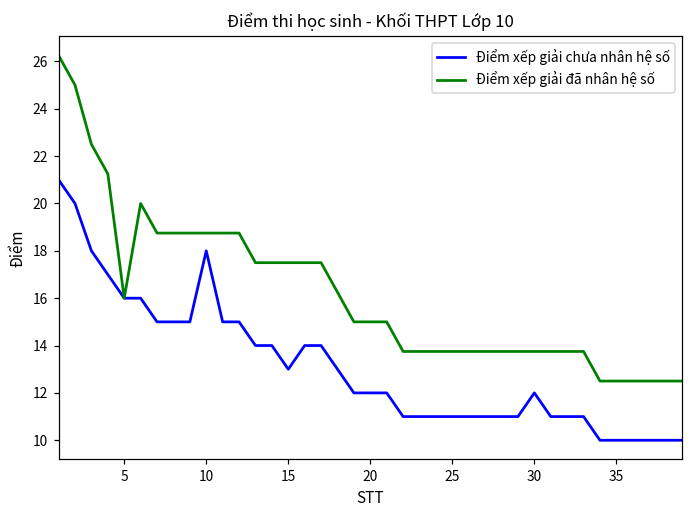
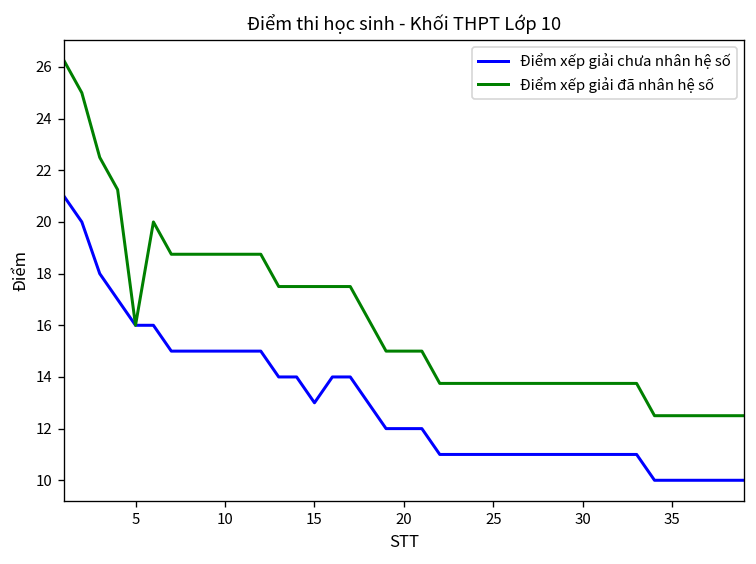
Điểm xếp giải chưa nhân hệ số, 10: 18 -> 15
Điểm xếp giải chưa nhân hệ số, 30: 12 -> 11
